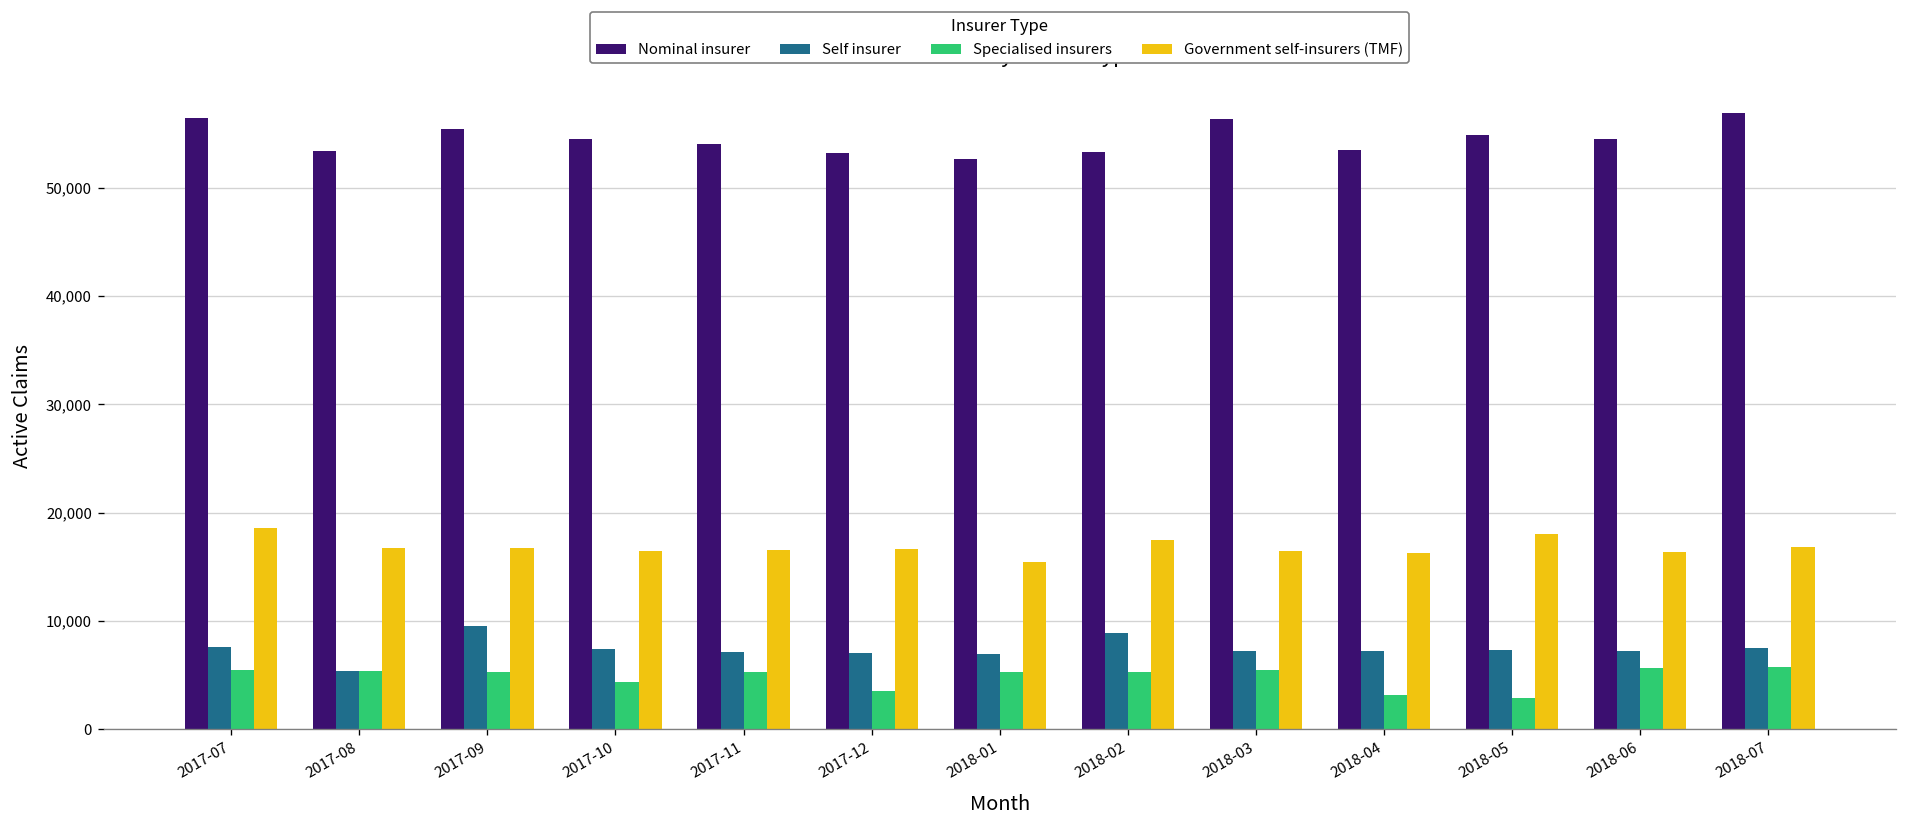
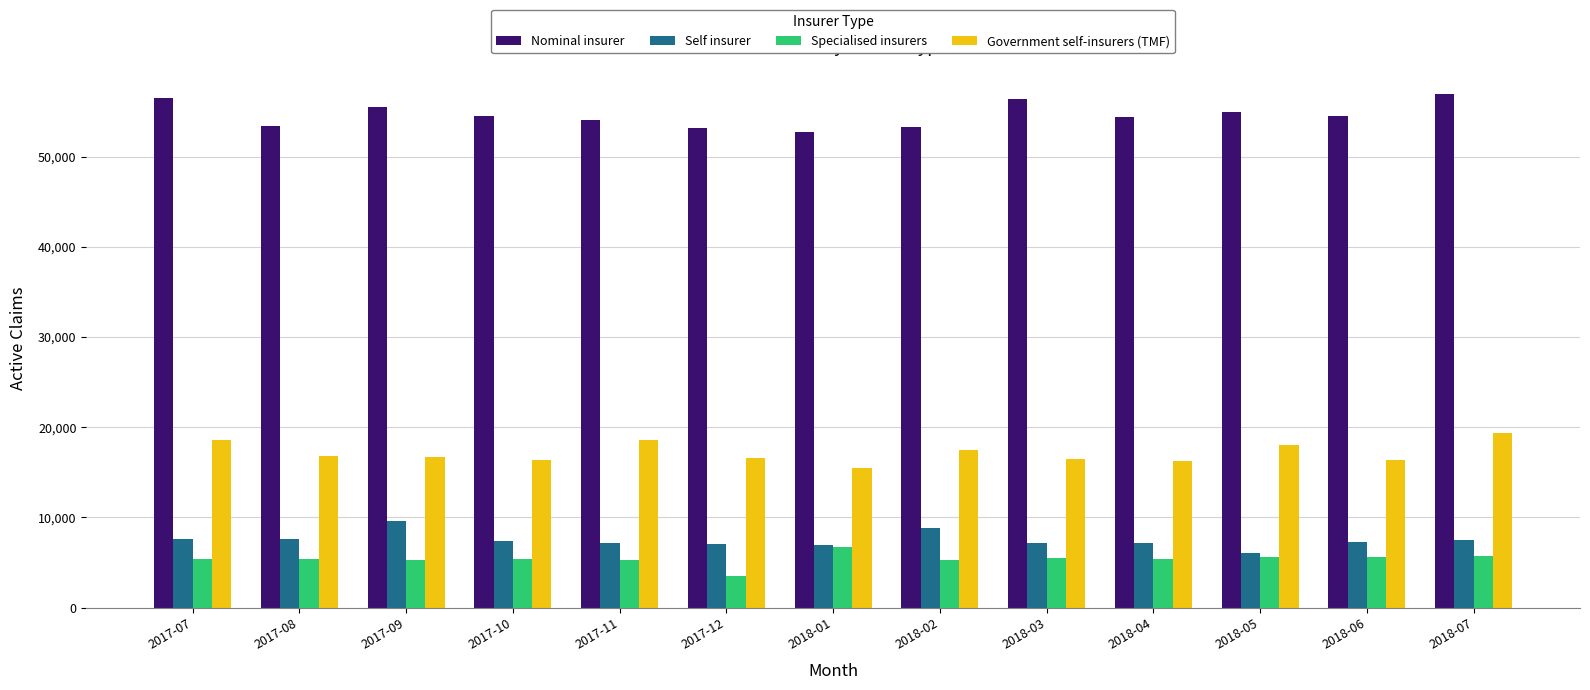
Self insurer, 2017-08: 5,000 -> 8,000
Specialised insurers, 2017-10: 4,000 -> 5,000
Government self-insurers (TMF), 2017-11: 17,000 -> 19,000
Specialised insurers, 2018-01: 5,000 -> 7,000
Nominal insurer, 2018-04: 53,000 -> 54,000
Specialised insurers, 2018-04: 3,000 -> 5,000
Self insurer, 2018-05: 7,000 -> 6,000
Specialised insurers, 2018-05: 3,000 -> 6,000
Government self-insurers (TMF), 2018-07: 17,000 -> 19,000
